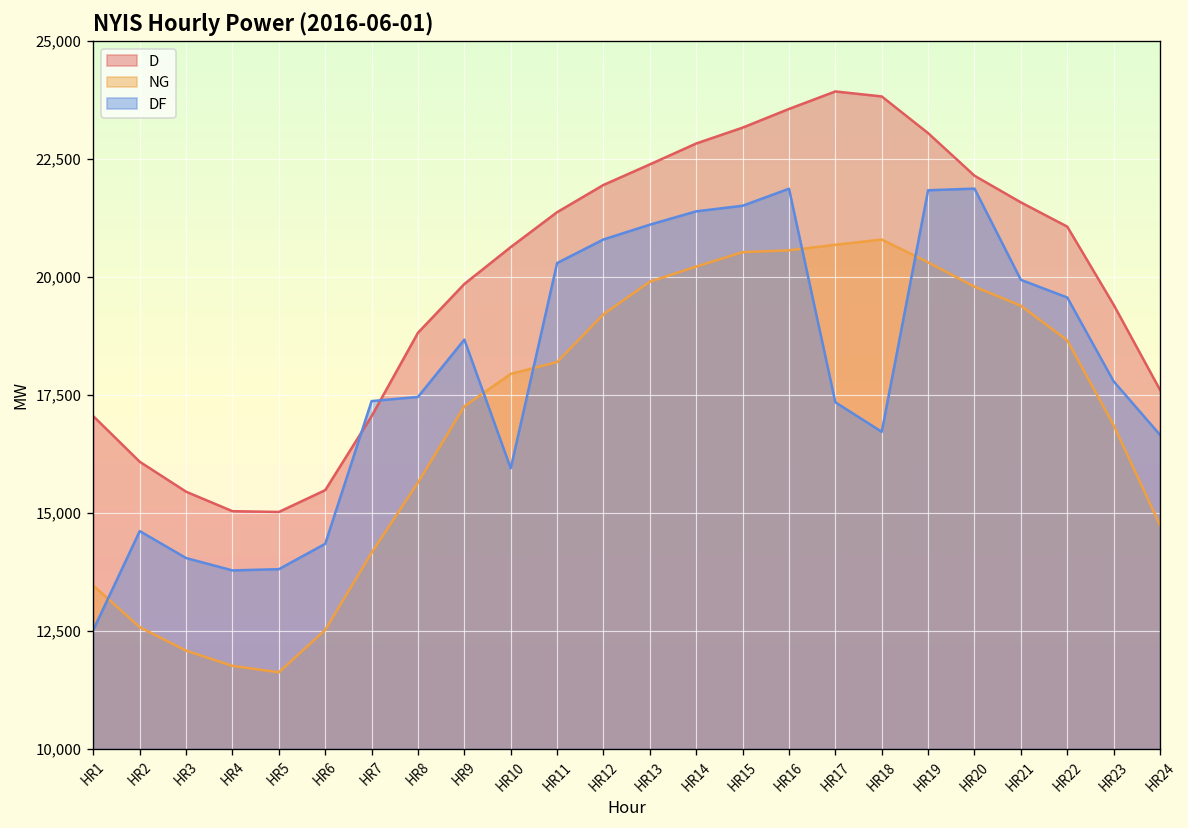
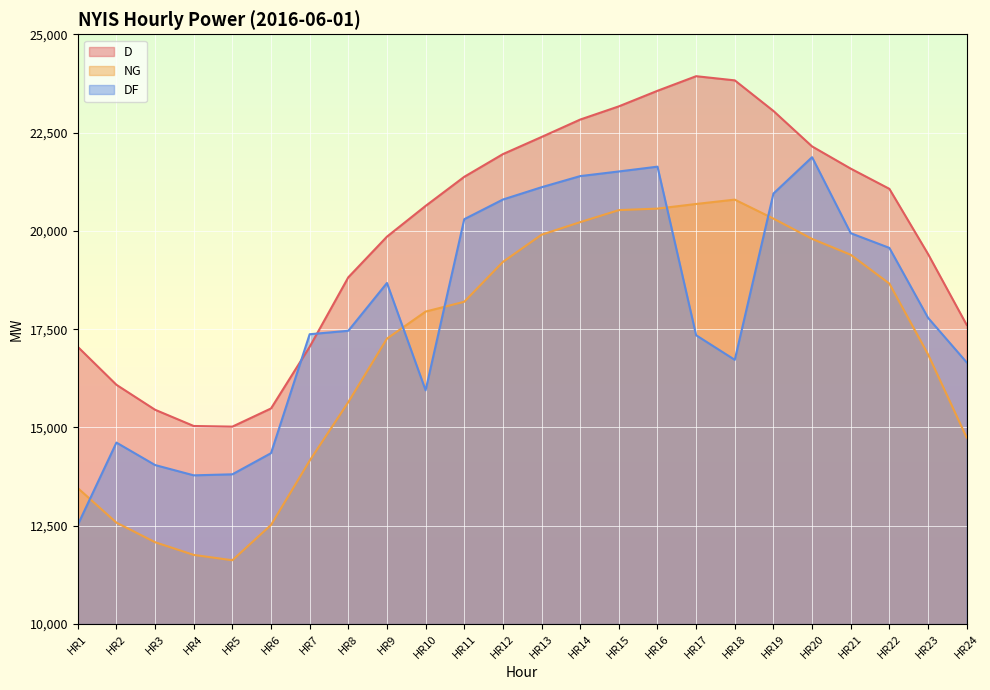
DF, HR16: 21,900 -> 21,600
DF, HR19: 21,800 -> 20,900
